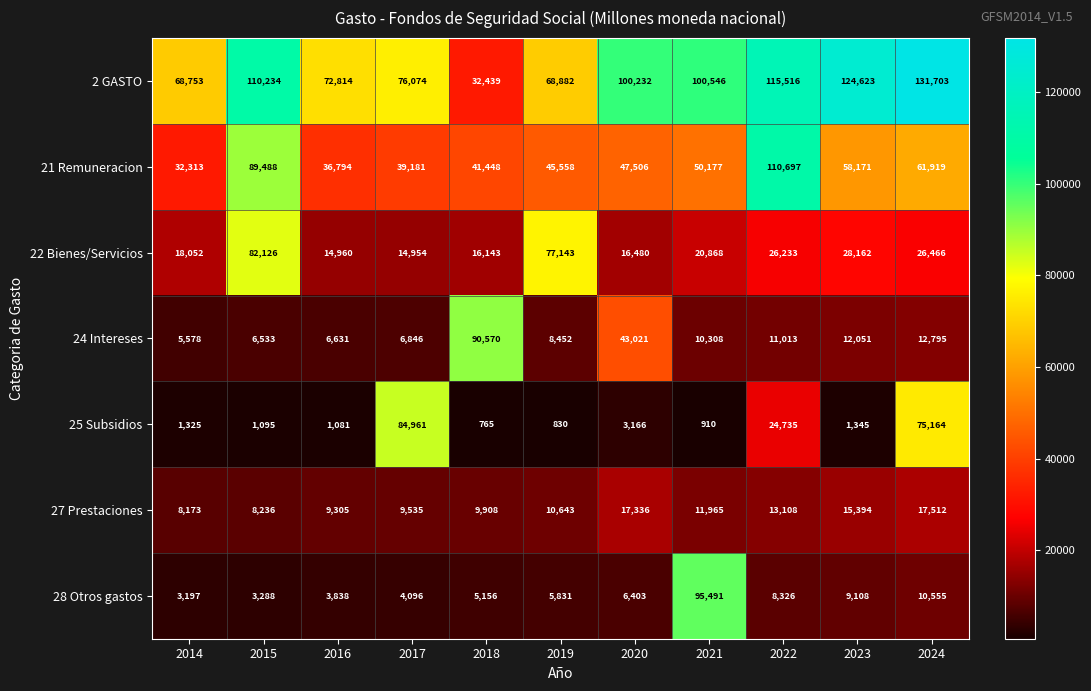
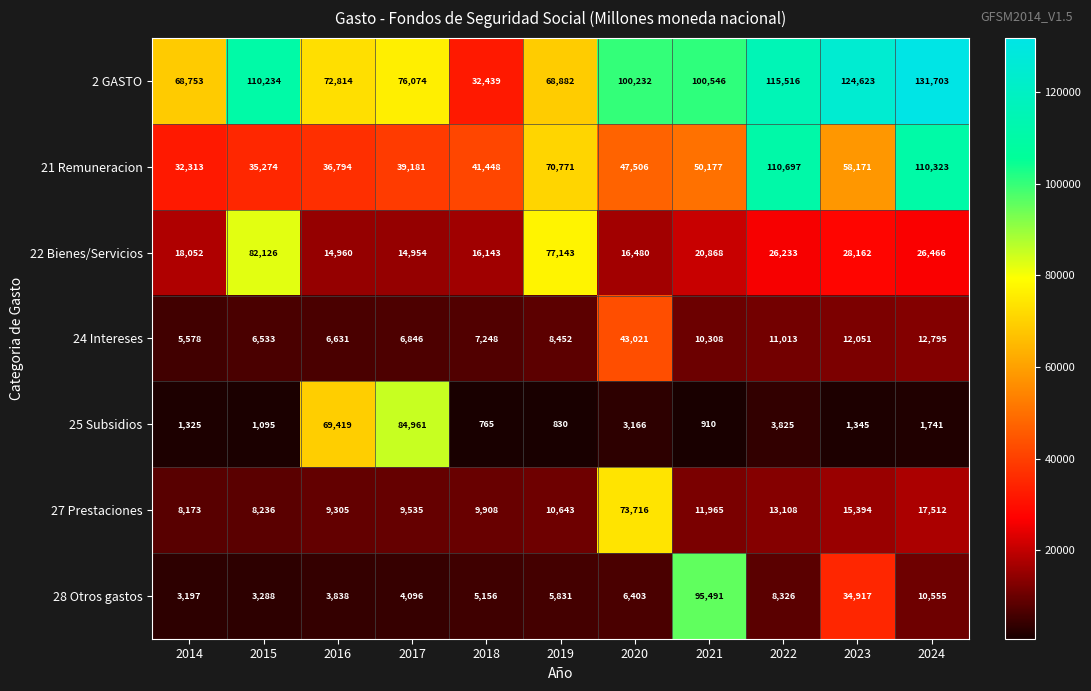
21 Remuneracion, 2015: 89,488 -> 35,274
21 Remuneracion, 2019: 45,558 -> 70,771
21 Remuneracion, 2024: 61,919 -> 110,323
24 Intereses, 2018: 90,570 -> 7,248
25 Subsidios, 2016: 1,081 -> 69,419
25 Subsidios, 2022: 24,735 -> 3,825
25 Subsidios, 2024: 75,164 -> 1,741
27 Prestaciones, 2020: 17,336 -> 73,716
28 Otros gastos, 2023: 9,108 -> 34,917
